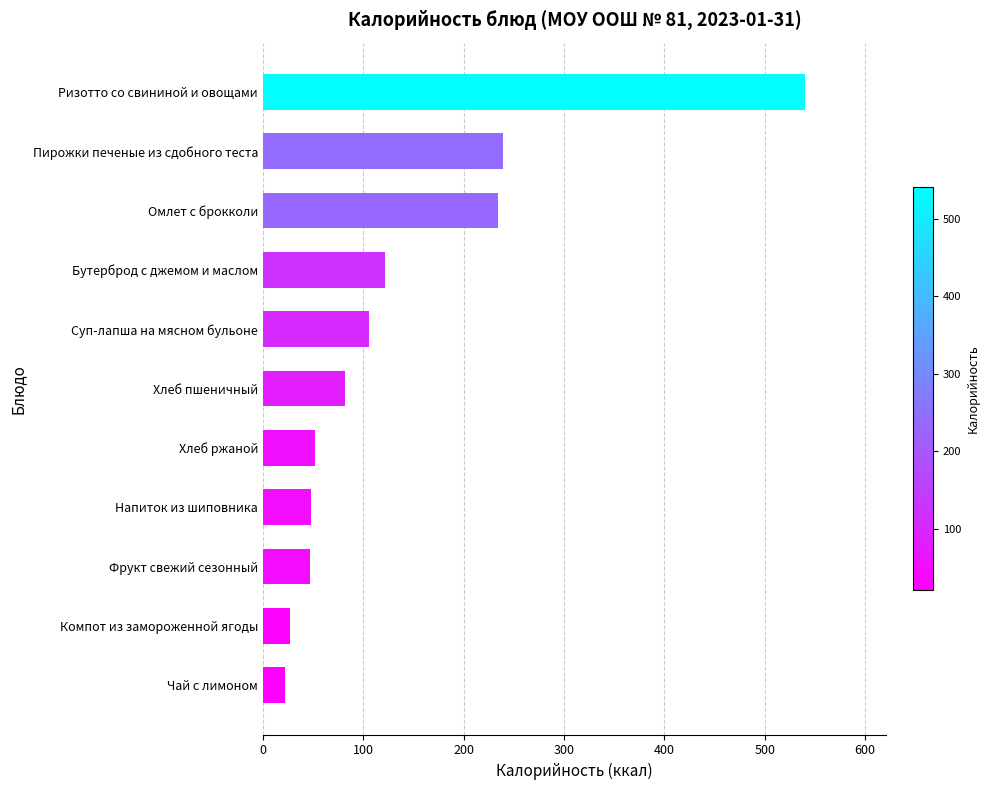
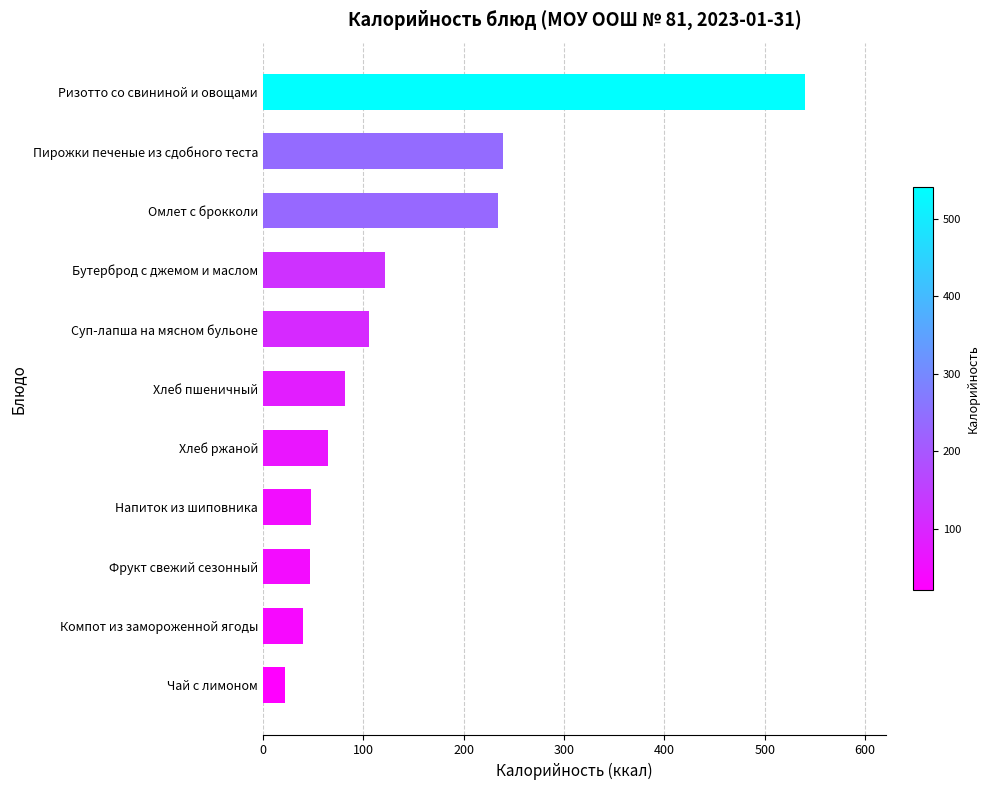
Хлеб ржаной: 52 -> 65
Компот из замороженной ягоды: 27 -> 40
